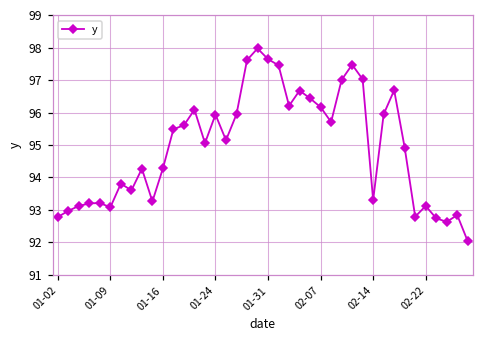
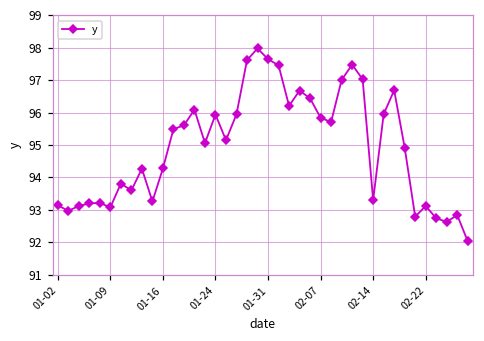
01-02: 92.8 -> 93.1
02-07: 96.2 -> 95.8
